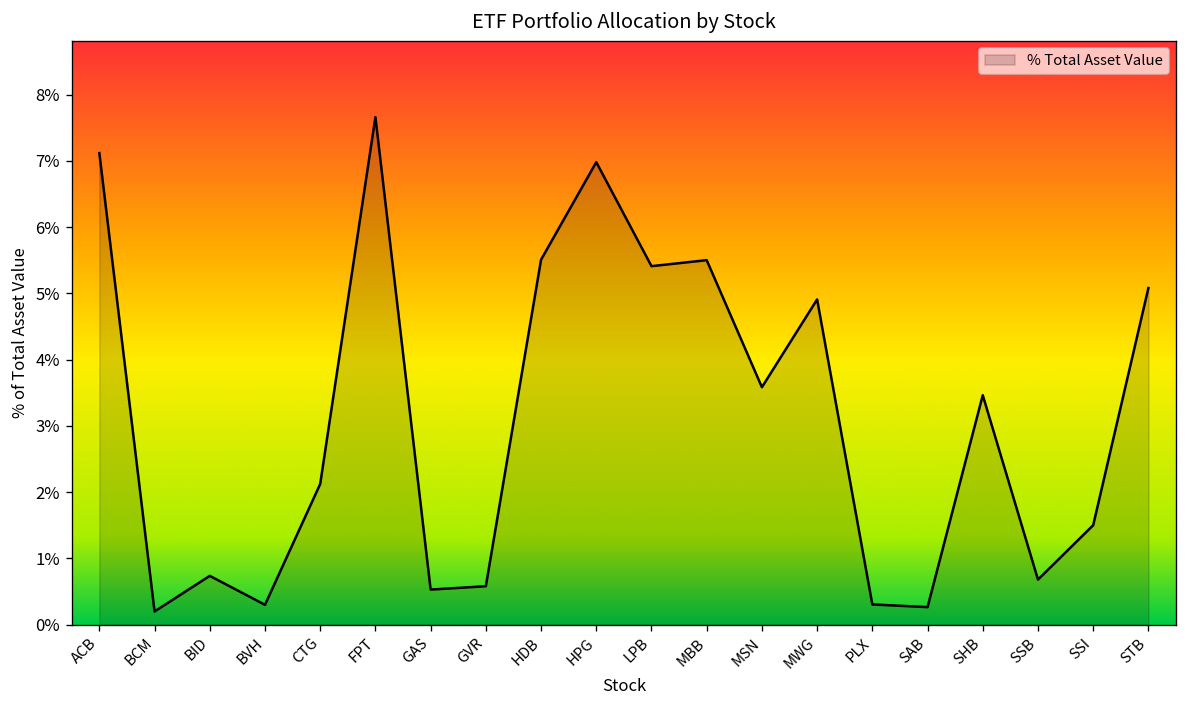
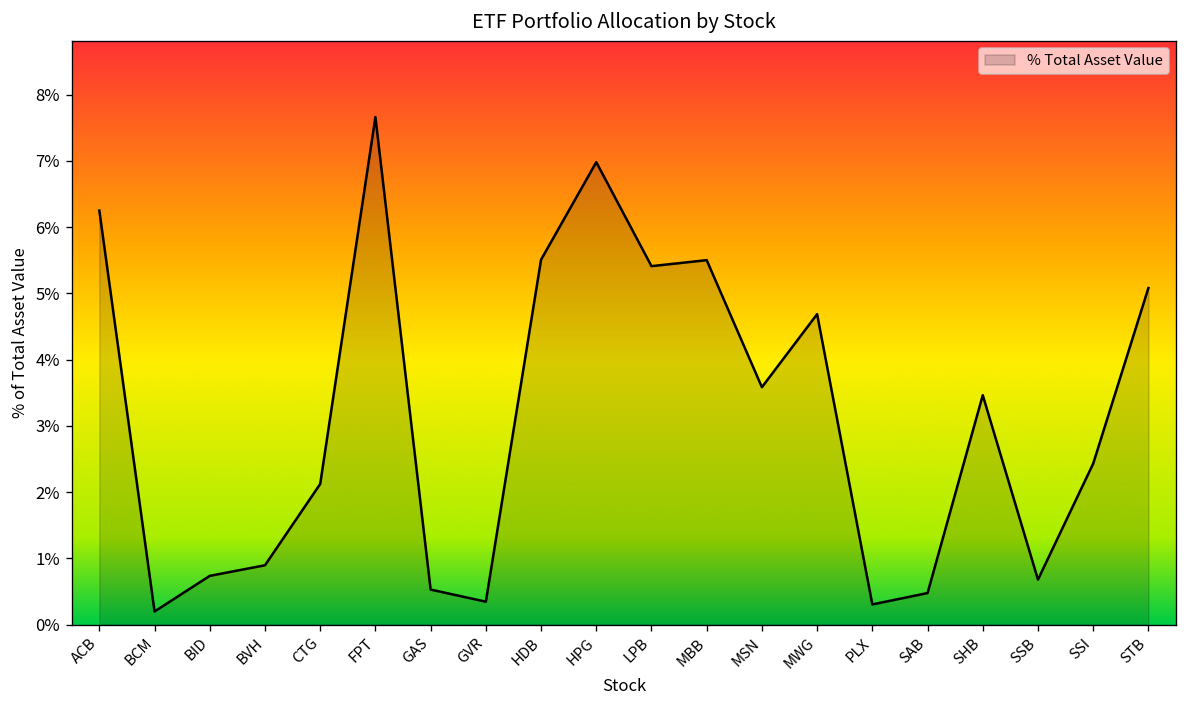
ACB: 7.1% -> 6.2%
BVH: 0.3% -> 0.9%
GVR: 0.6% -> 0.3%
MWG: 4.9% -> 4.7%
SAB: 0.3% -> 0.5%
SSI: 1.5% -> 2.4%
